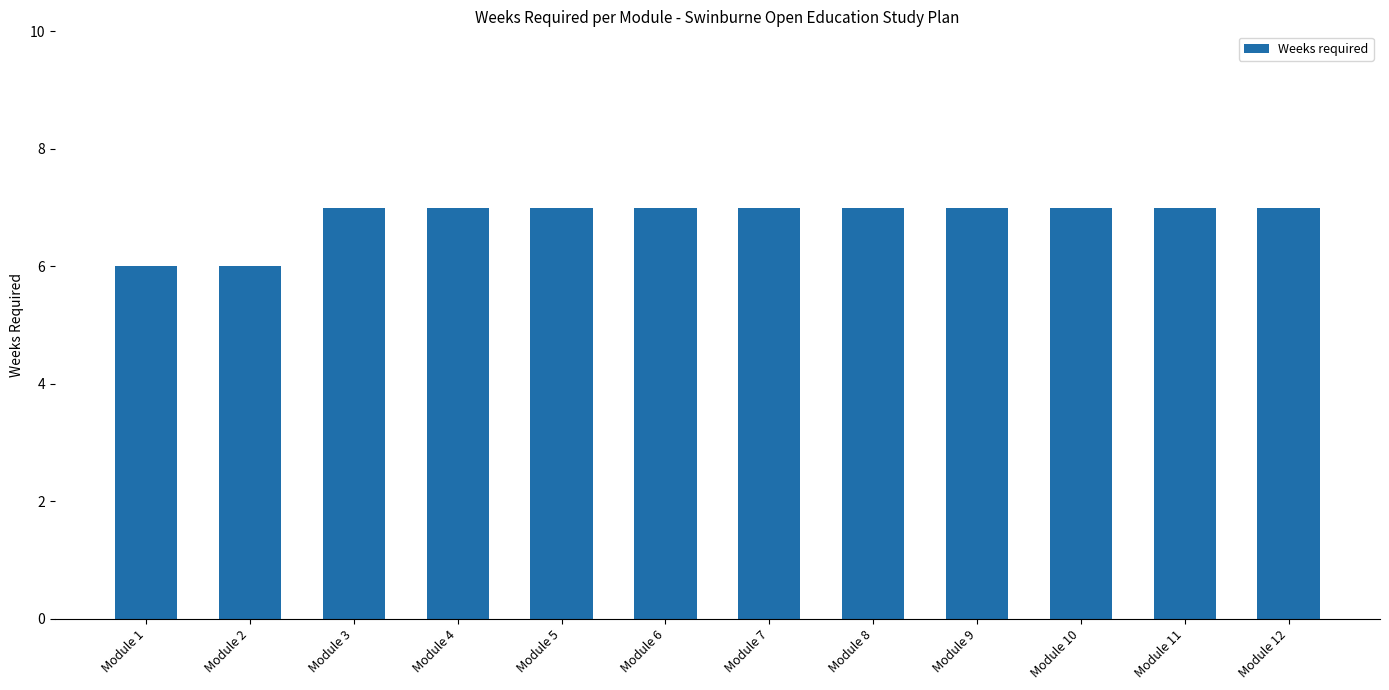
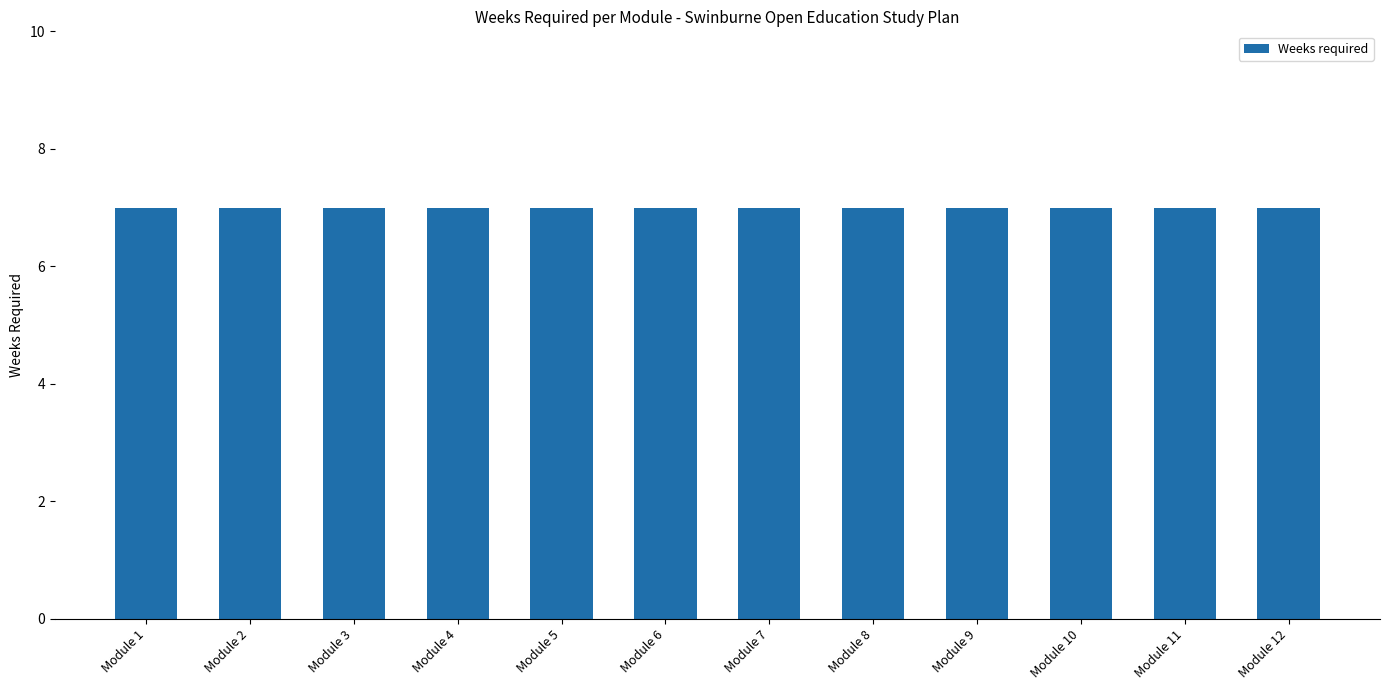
Module 1: 6 -> 7
Module 2: 6 -> 7
